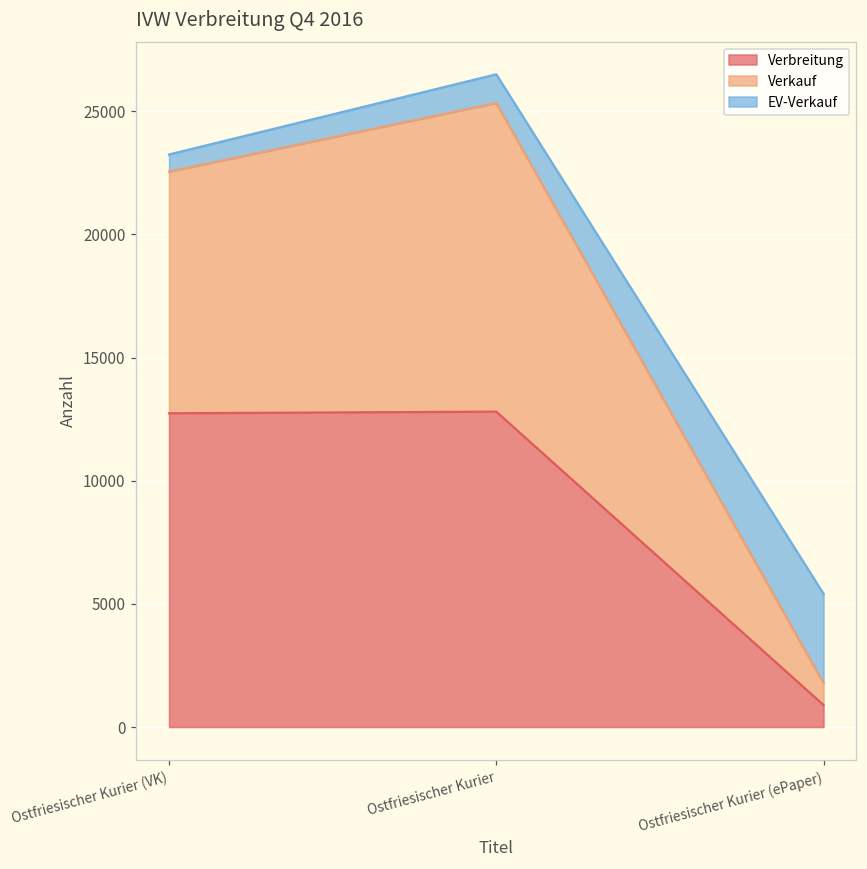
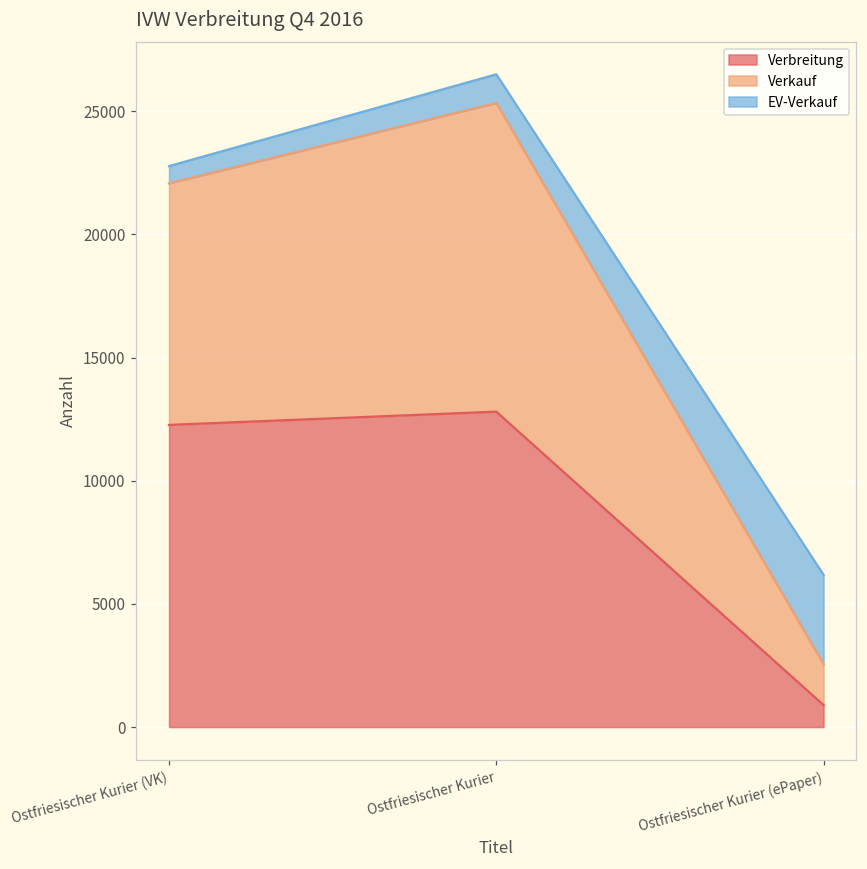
Verbreitung, Ostfriesischer Kurier (VK): 12700 -> 12300
Verkauf, Ostfriesischer Kurier (ePaper): 900 -> 1700
